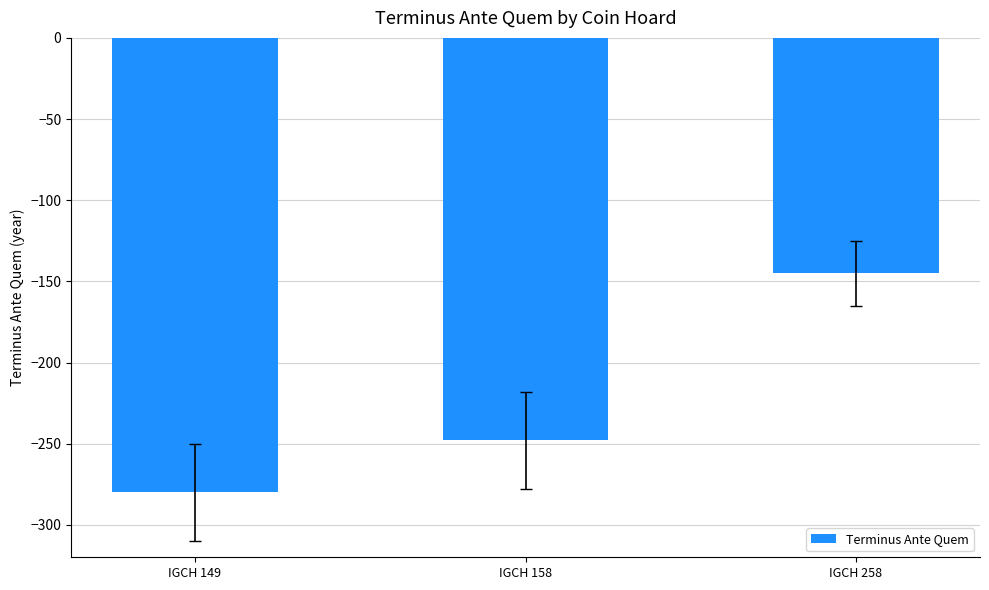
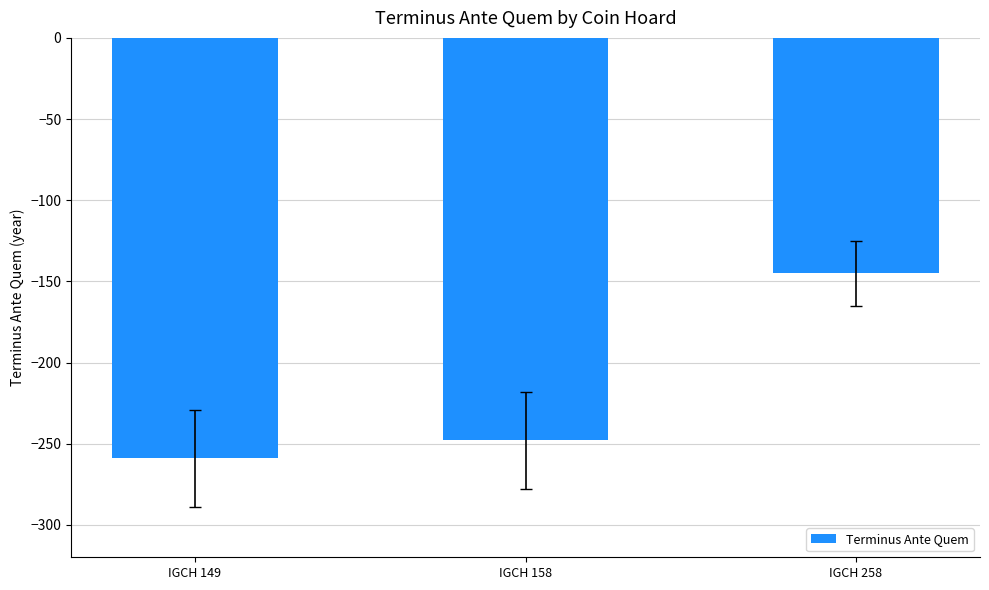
Terminus Ante Quem, IGCH 149: -280 -> -259
